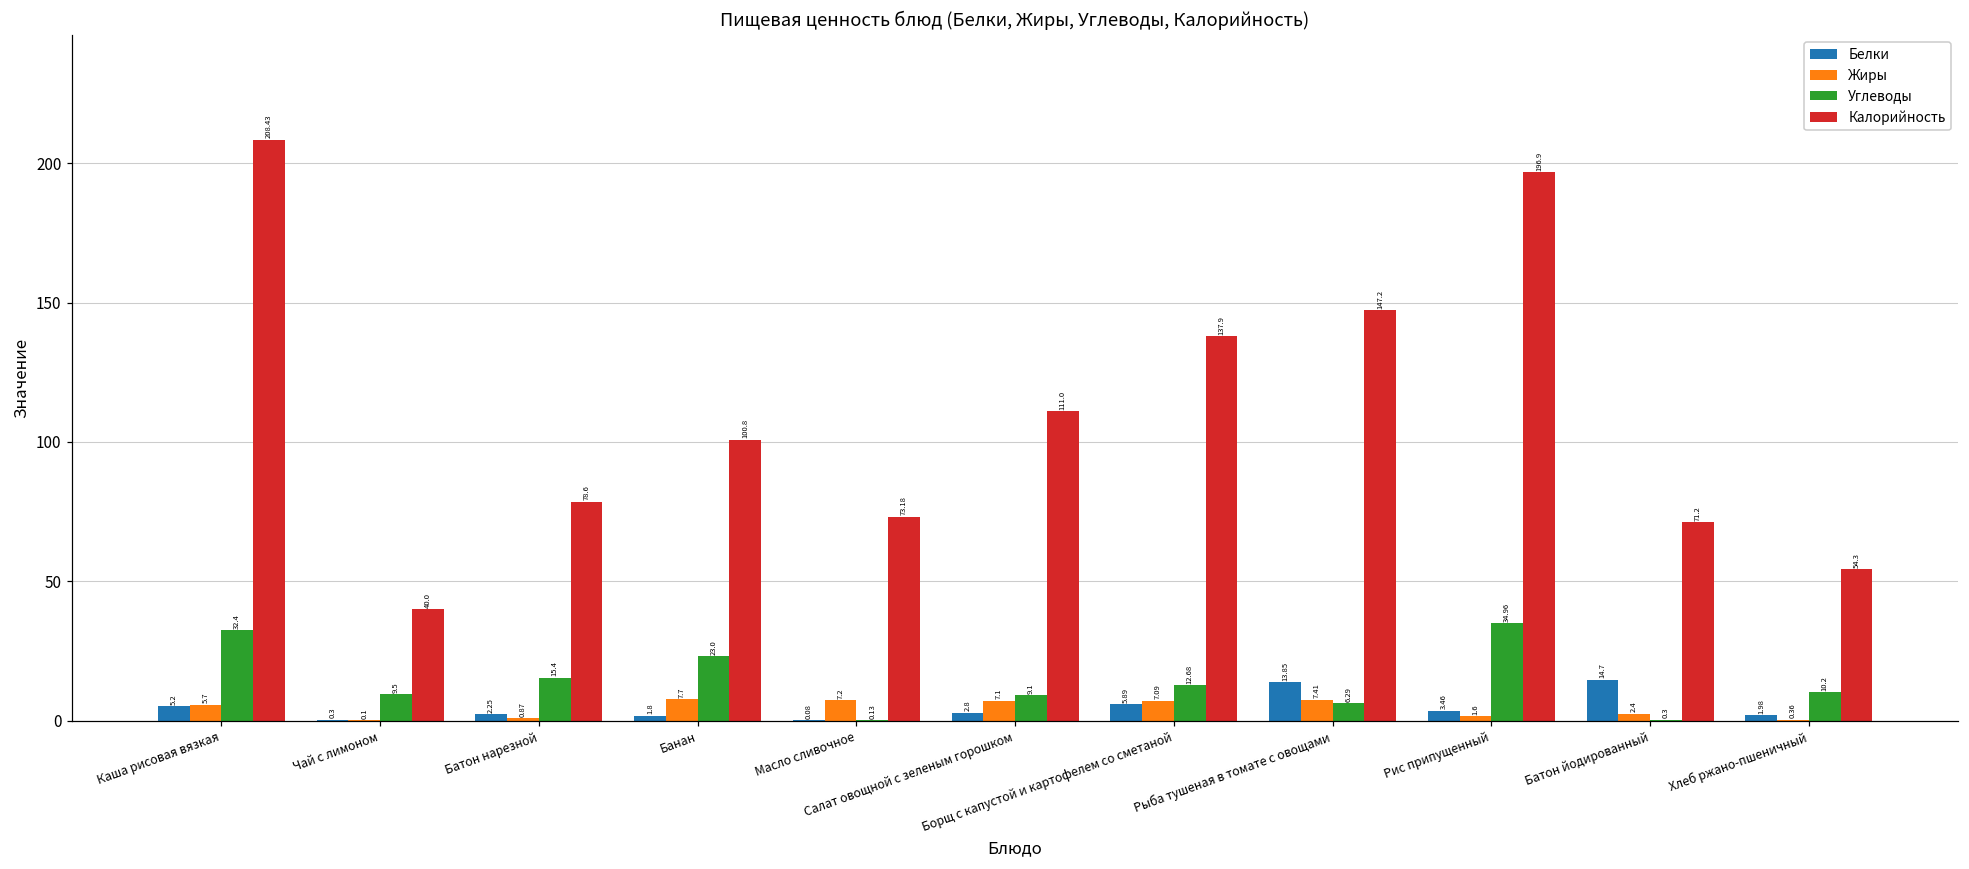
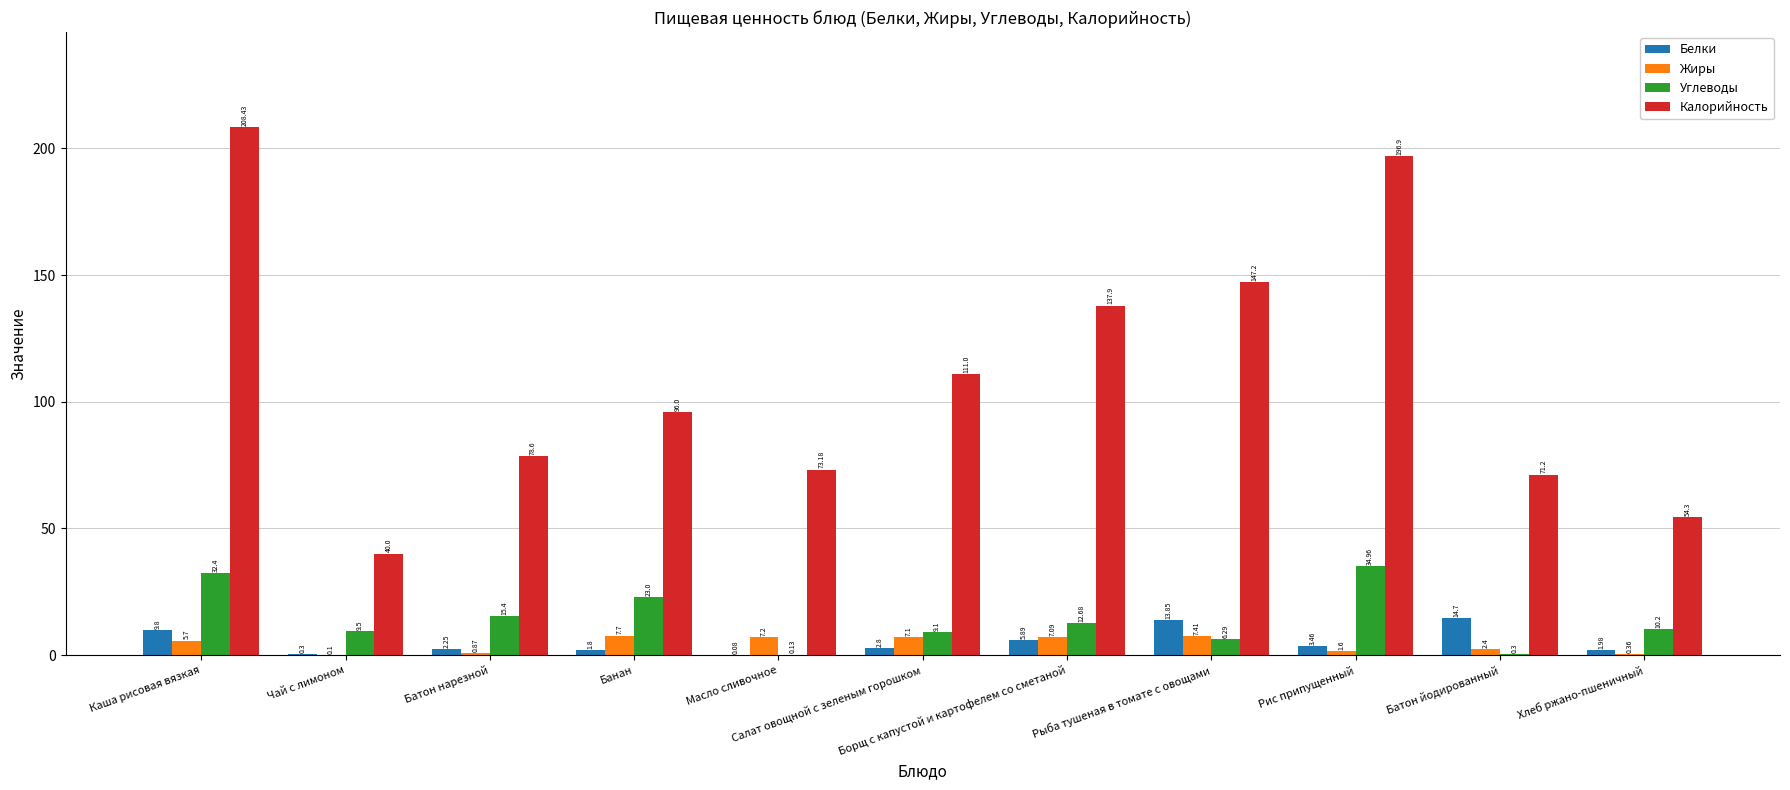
Белки, Каша рисовая вязкая: 5.2 -> 9.8
Калорийность, Банан: 100.8 -> 96.0
